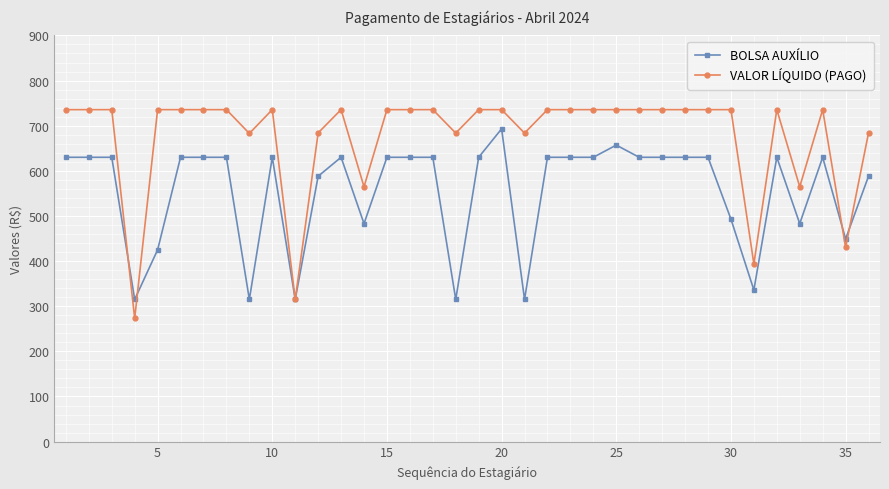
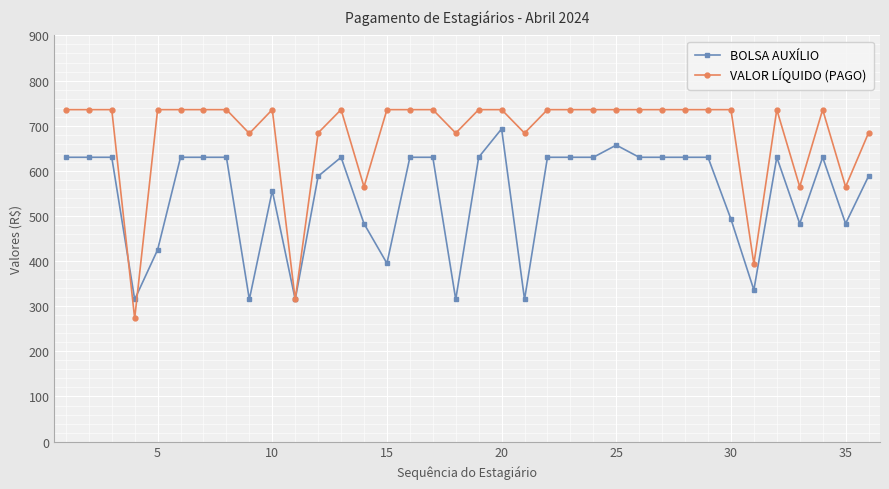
BOLSA AUXÍLIO, 10: 630 -> 560
BOLSA AUXÍLIO, 15: 630 -> 400
BOLSA AUXÍLIO, 35: 450 -> 480
VALOR LÍQUIDO (PAGO), 35: 430 -> 560
